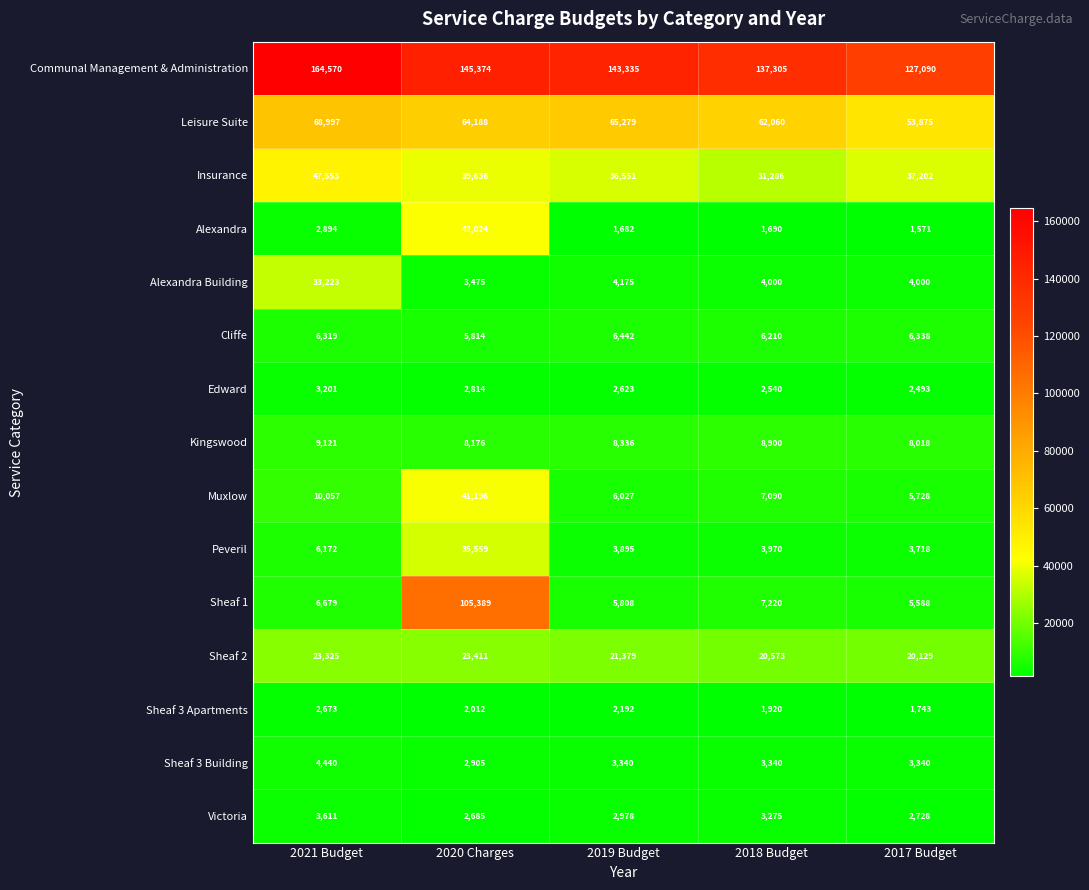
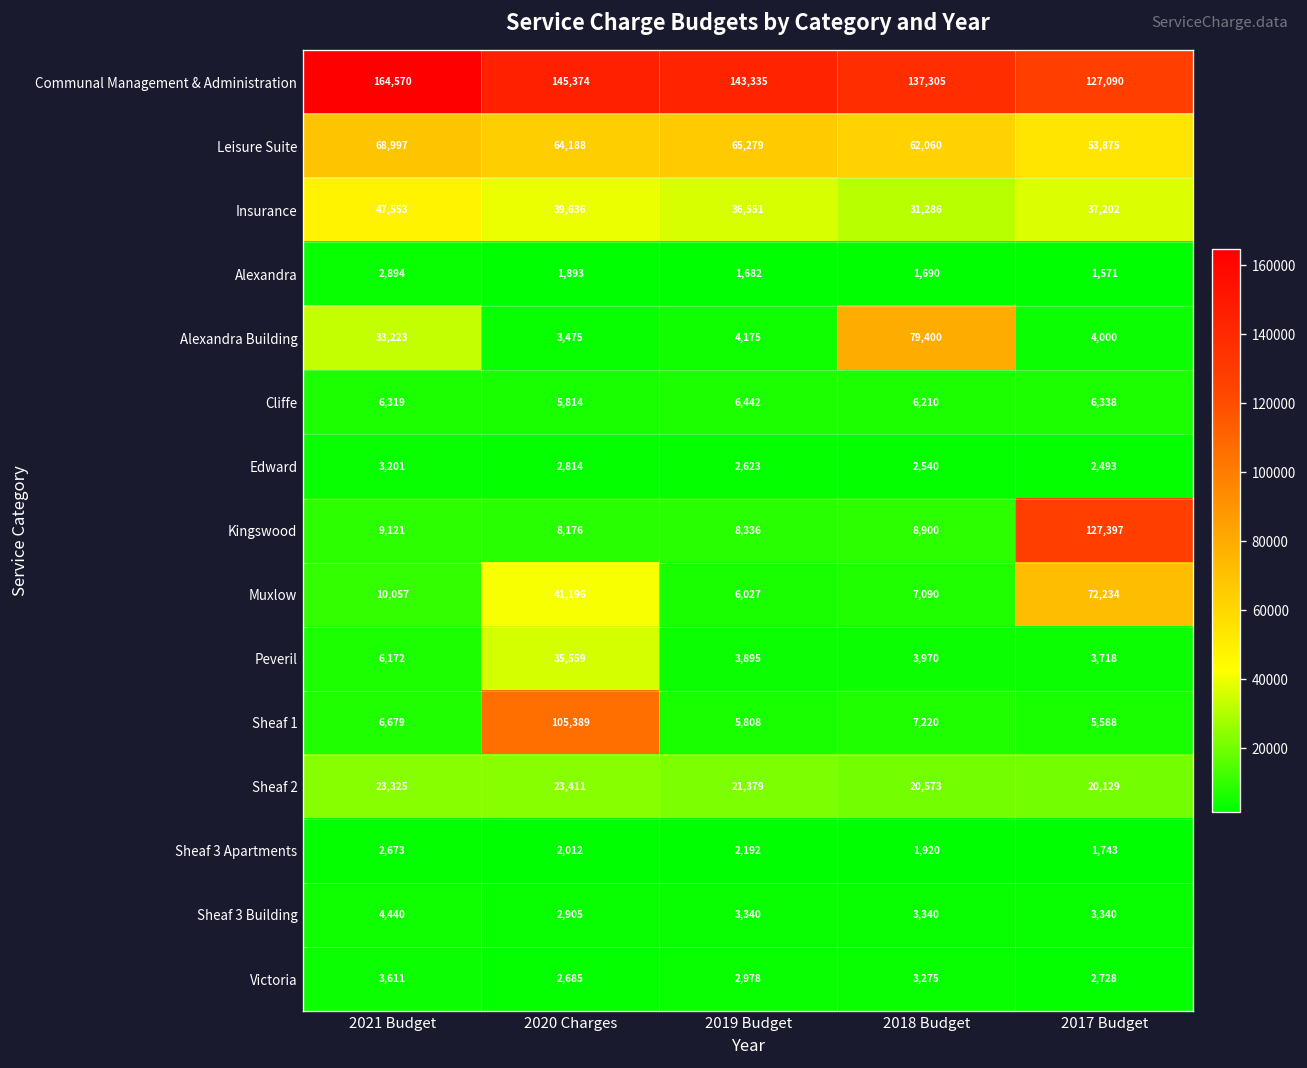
Alexandra, 2020 Charges: 42,024 -> 1,893
Alexandra Building, 2018 Budget: 4,000 -> 79,400
Kingswood, 2017 Budget: 8,018 -> 127,397
Muxlow, 2017 Budget: 5,728 -> 72,234
